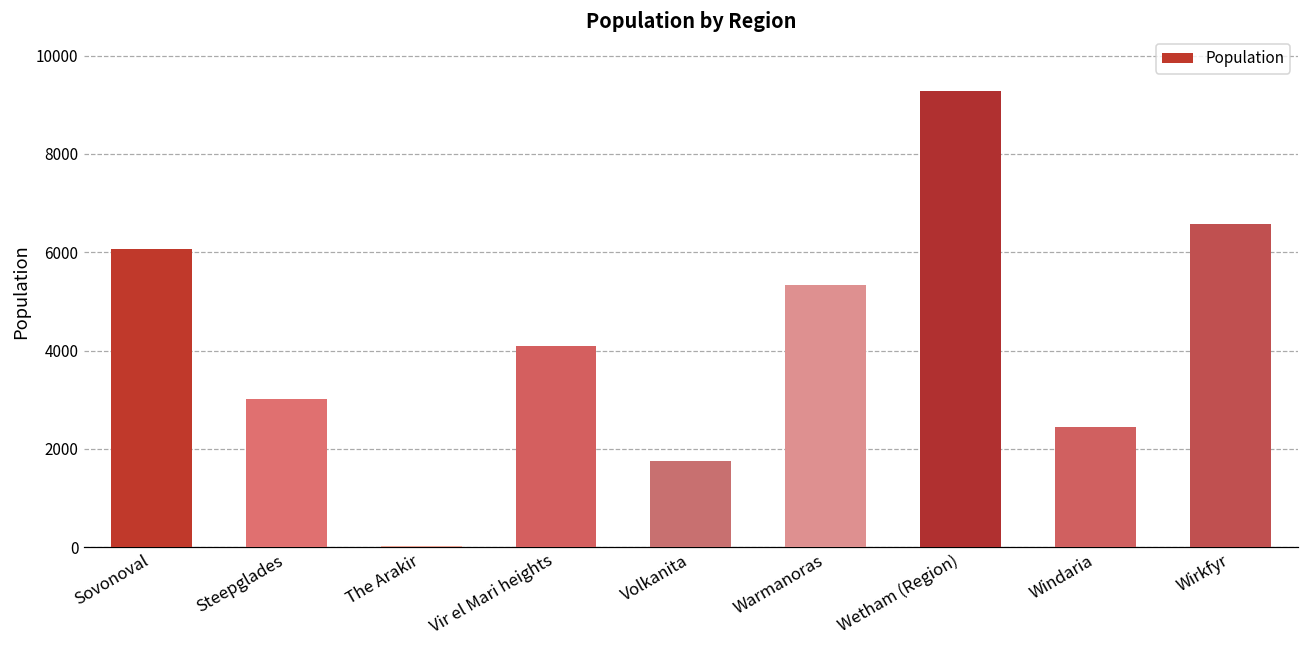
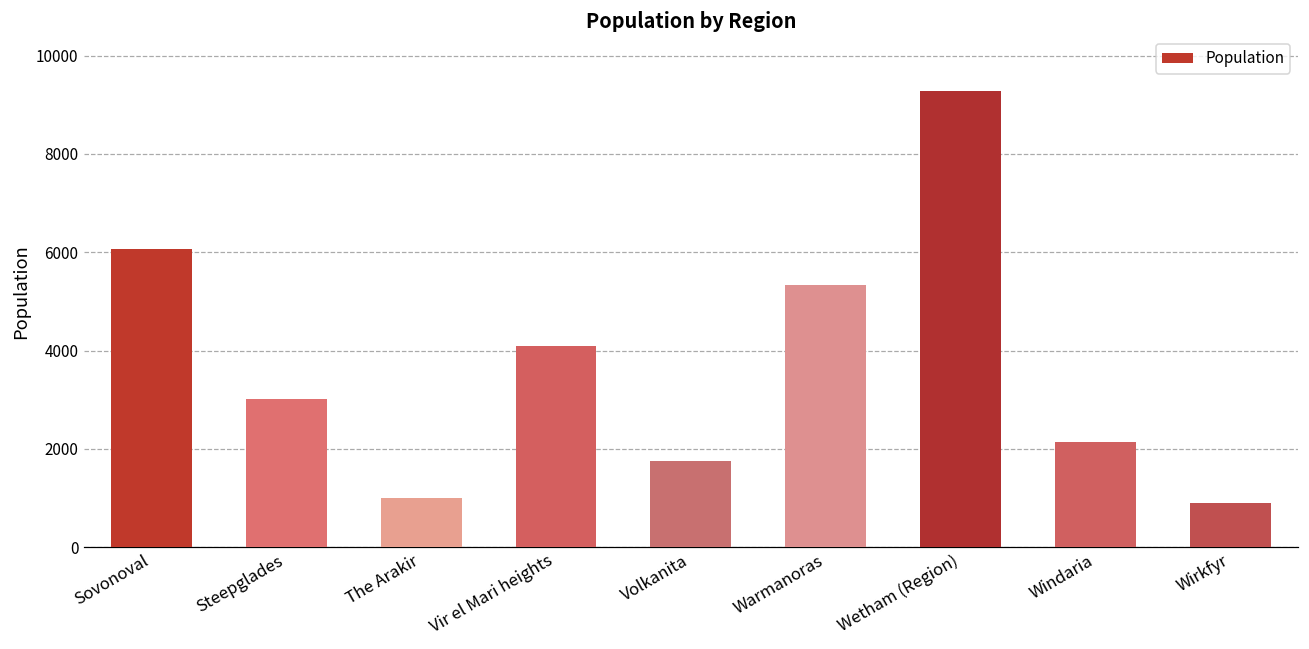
The Arakir: 0 -> 1000
Windaria: 2400 -> 2100
Wirkfyr: 6600 -> 900
